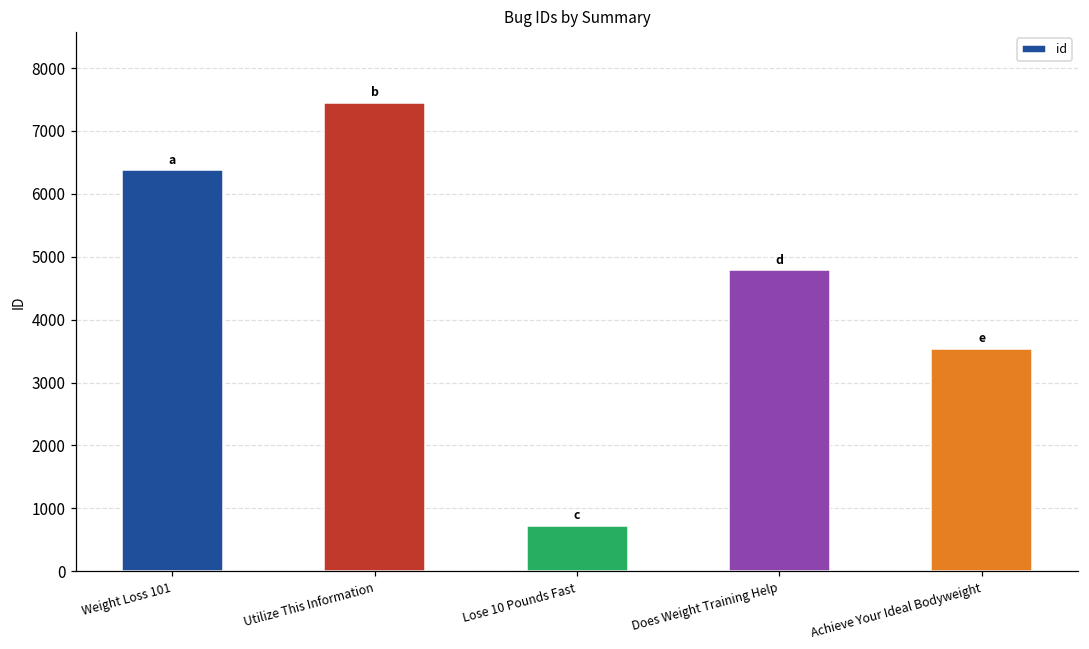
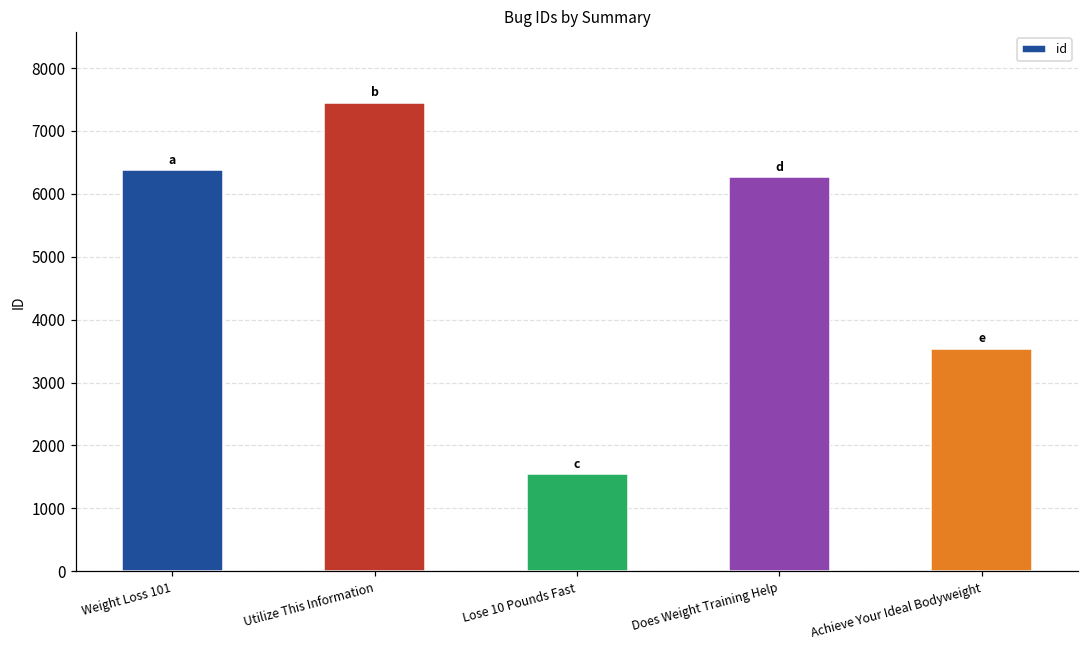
Lose 10 Pounds Fast: 700 -> 1500
Does Weight Training Help: 4800 -> 6300
